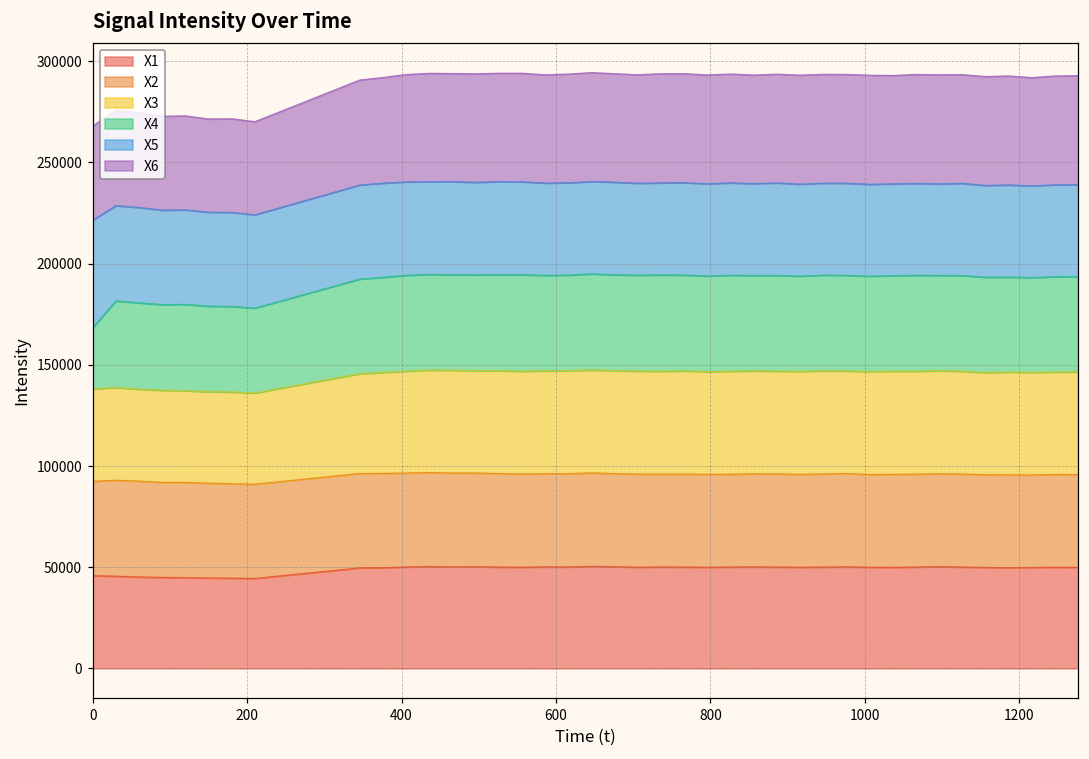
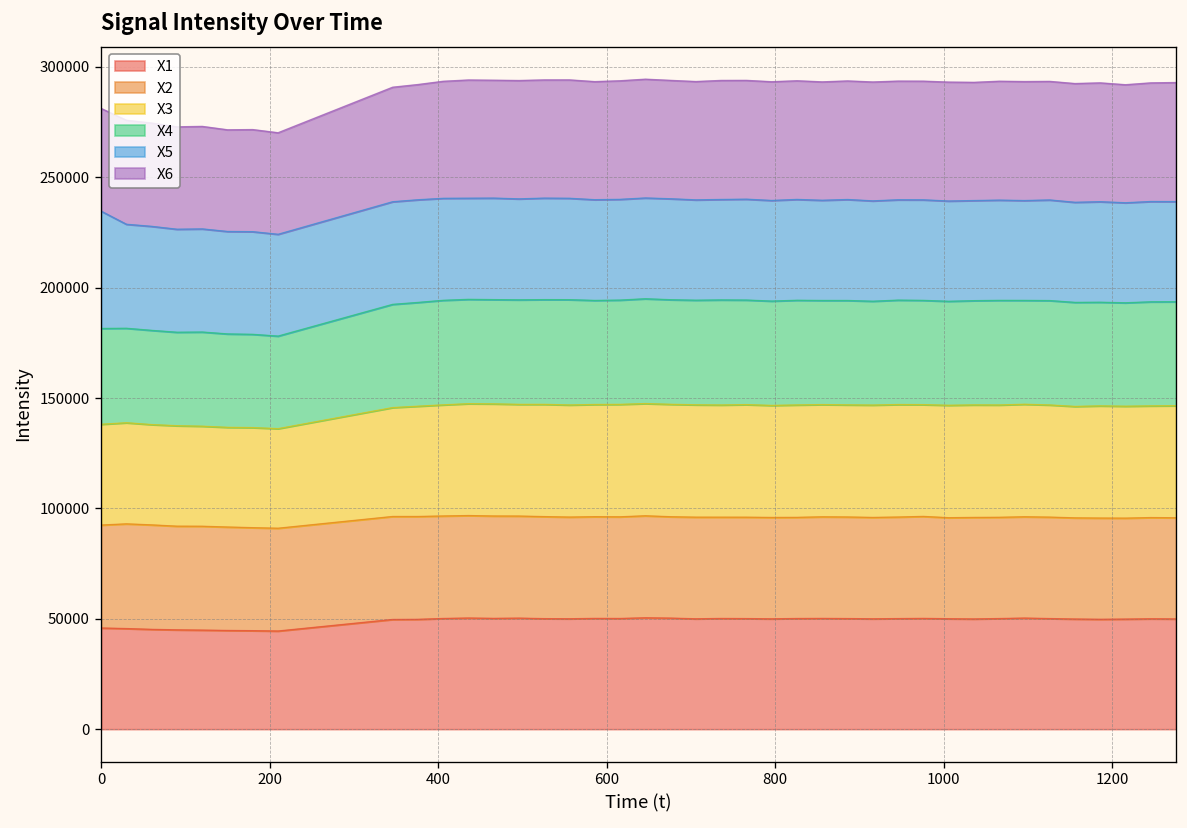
X4, 0: 30000 -> 43000
